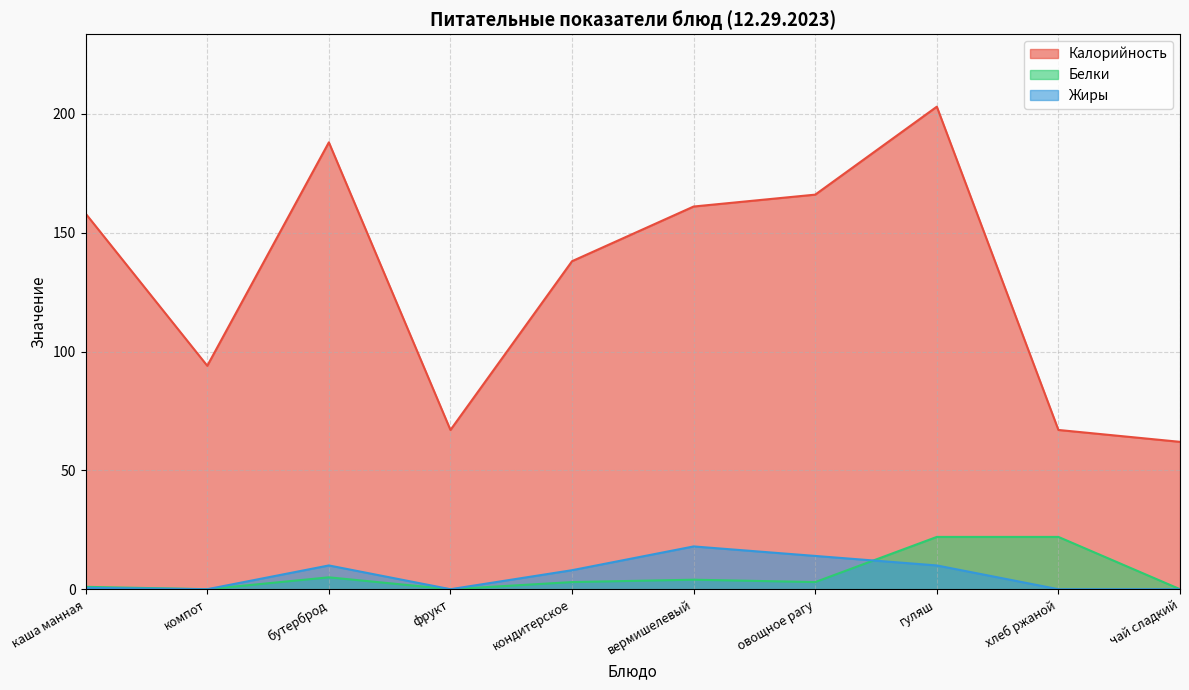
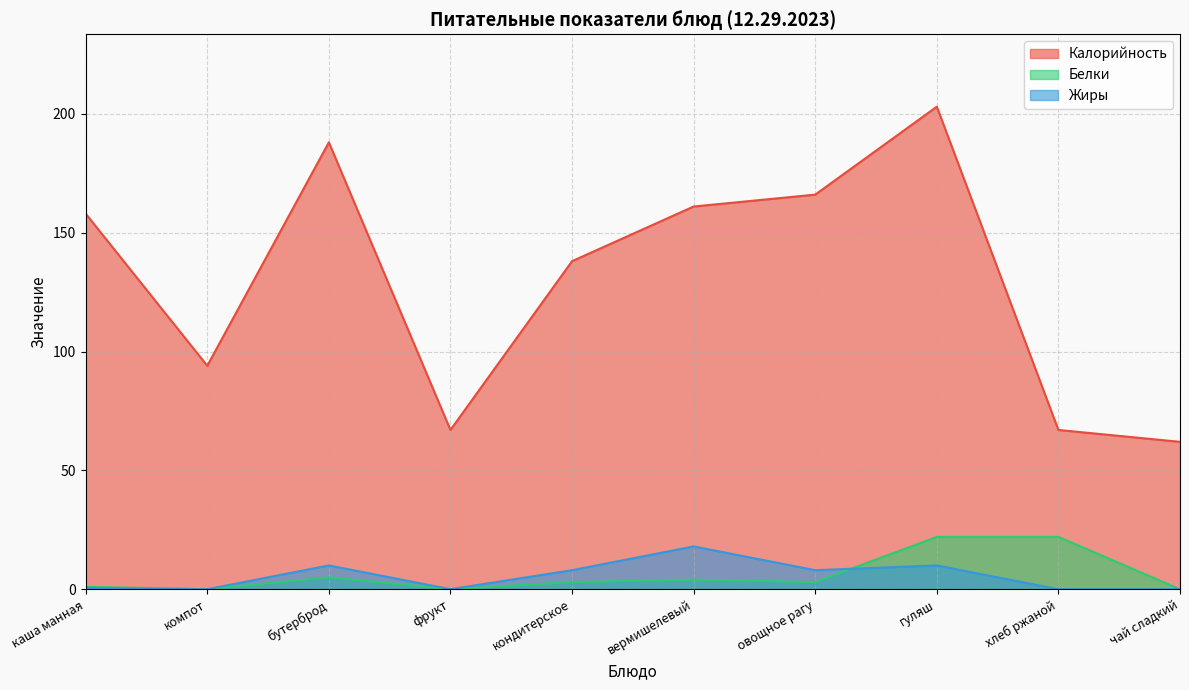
Жиры, овощное рагу: 14 -> 8
